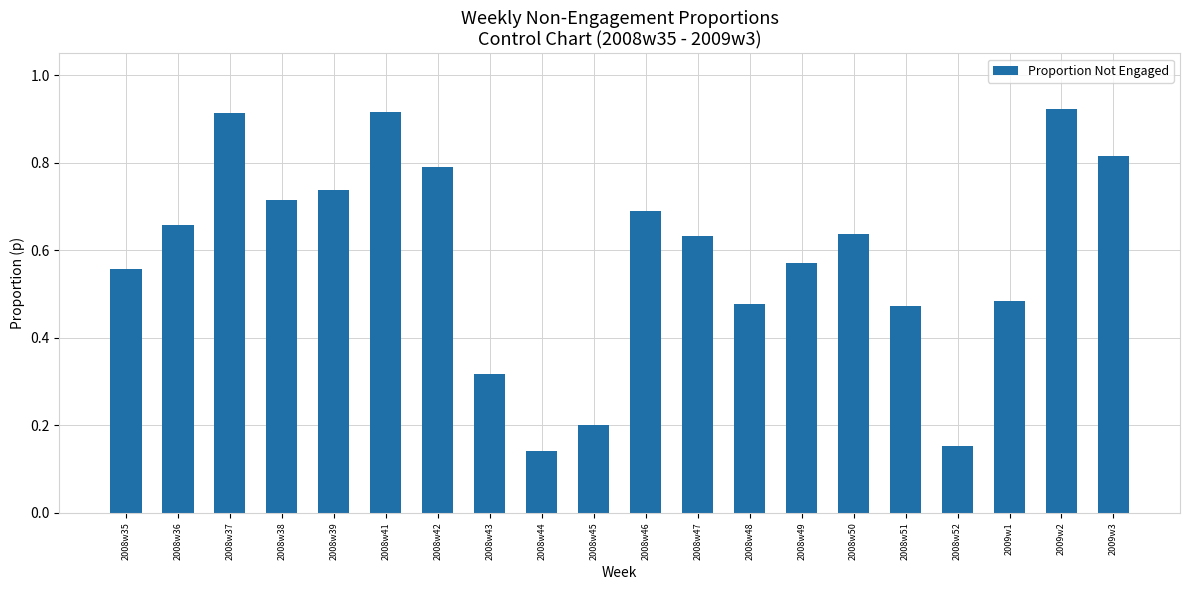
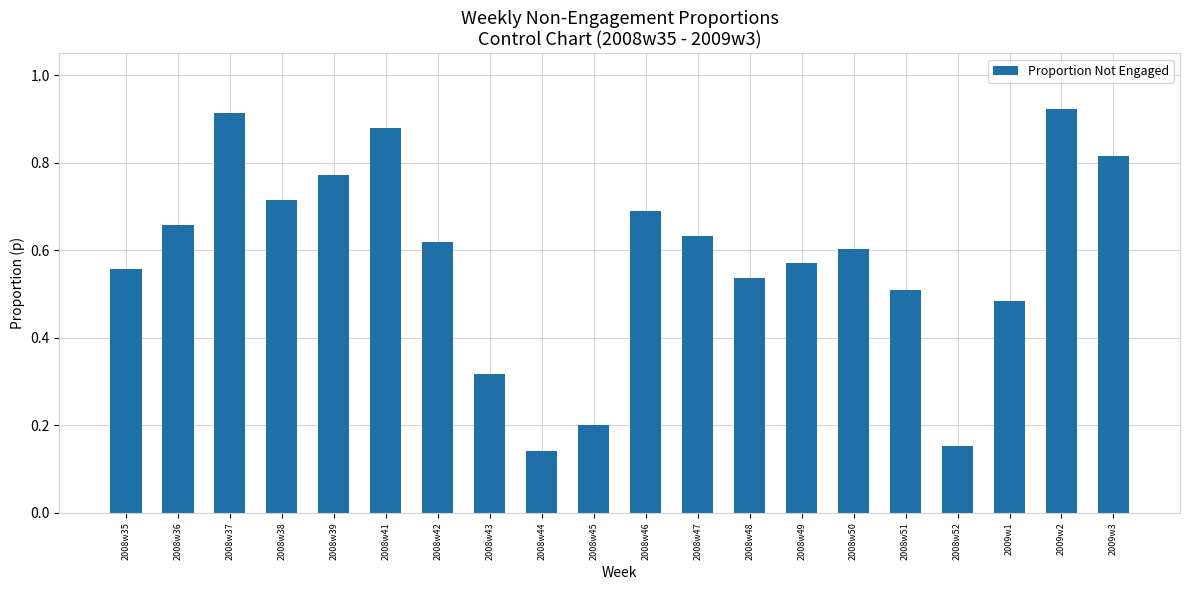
2008w39: 0.74 -> 0.77
2008w41: 0.92 -> 0.88
2008w42: 0.79 -> 0.62
2008w48: 0.48 -> 0.54
2008w50: 0.64 -> 0.60
2008w51: 0.47 -> 0.51
